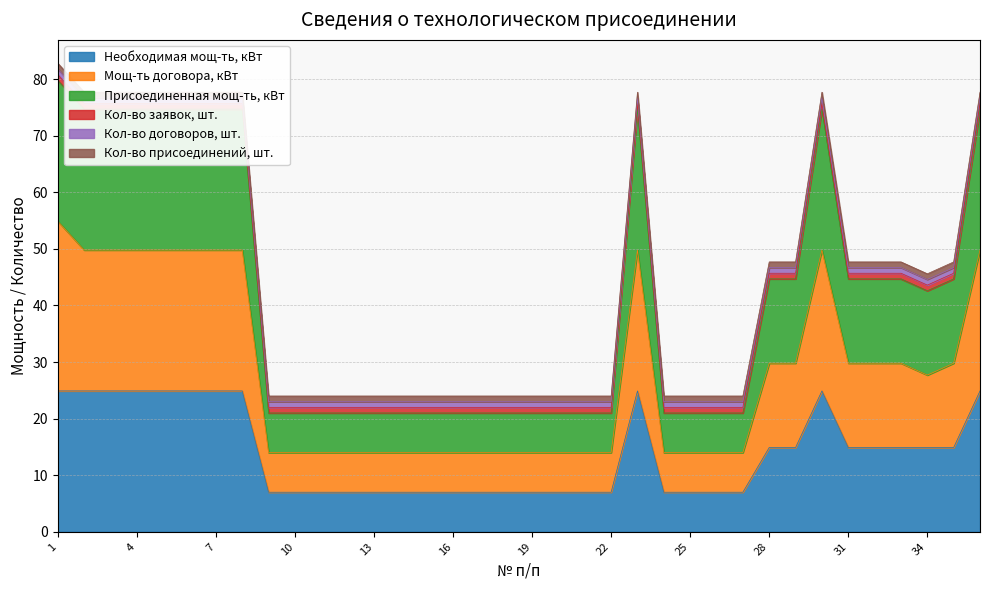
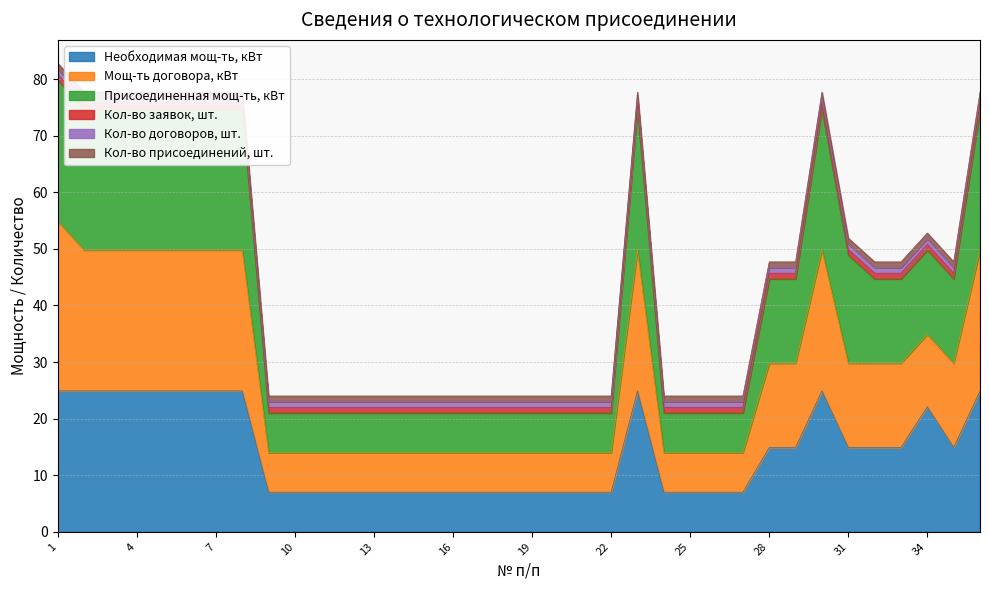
Присоединенная мощ-ть, кВт, 31: 15 -> 19
Необходимая мощ-ть, кВт, 34: 15 -> 22
